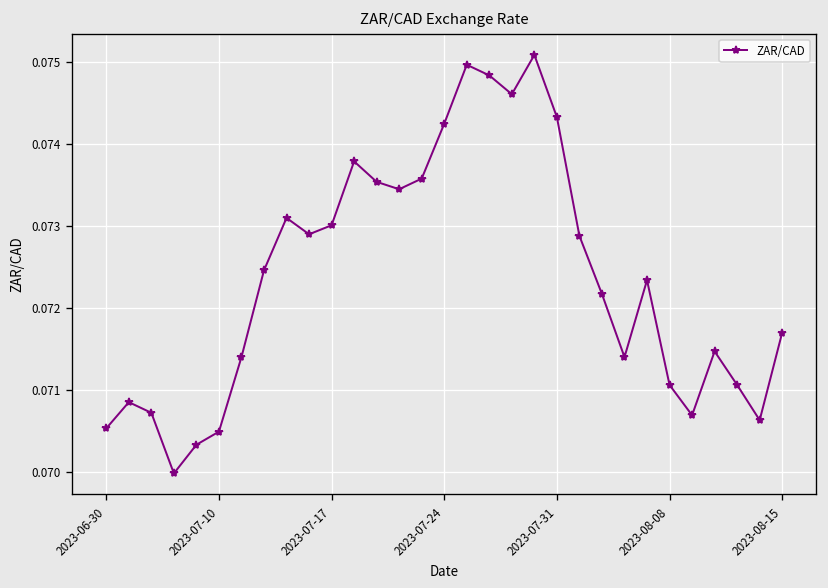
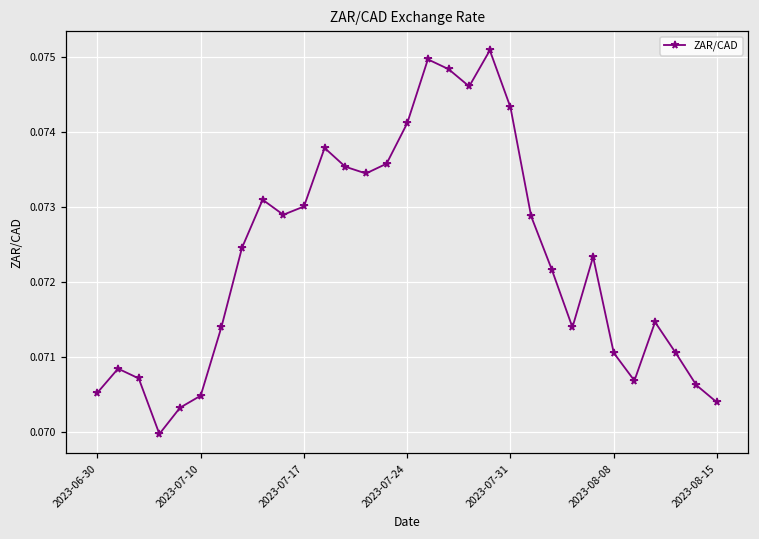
2023-07-24: 0.0743 -> 0.0741
2023-08-15: 0.0717 -> 0.0704
